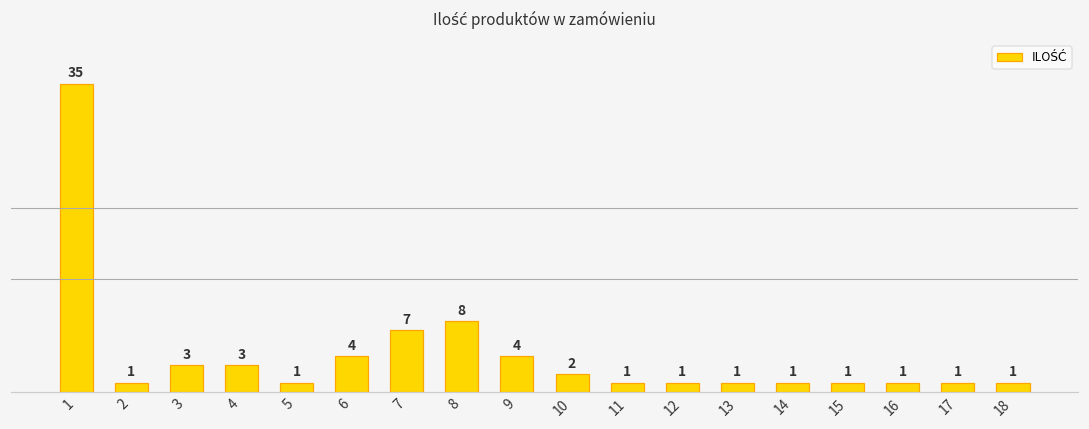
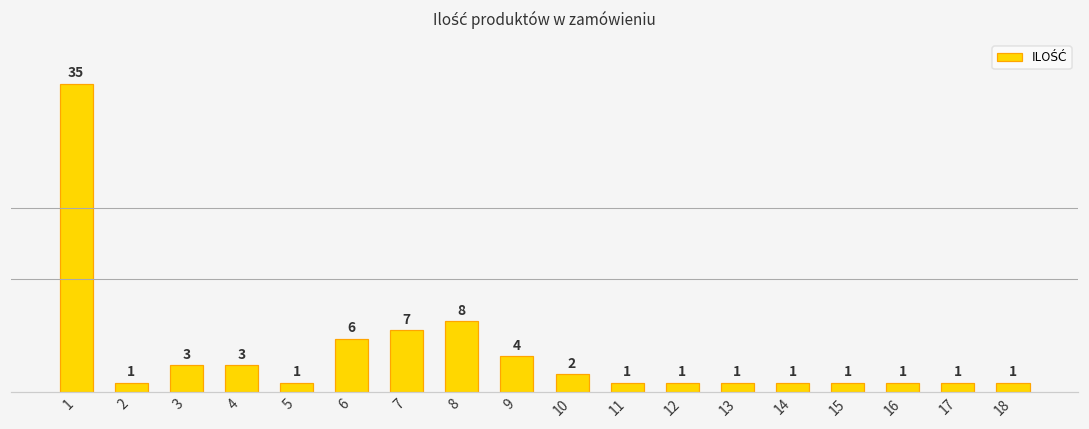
6: 4 -> 6
